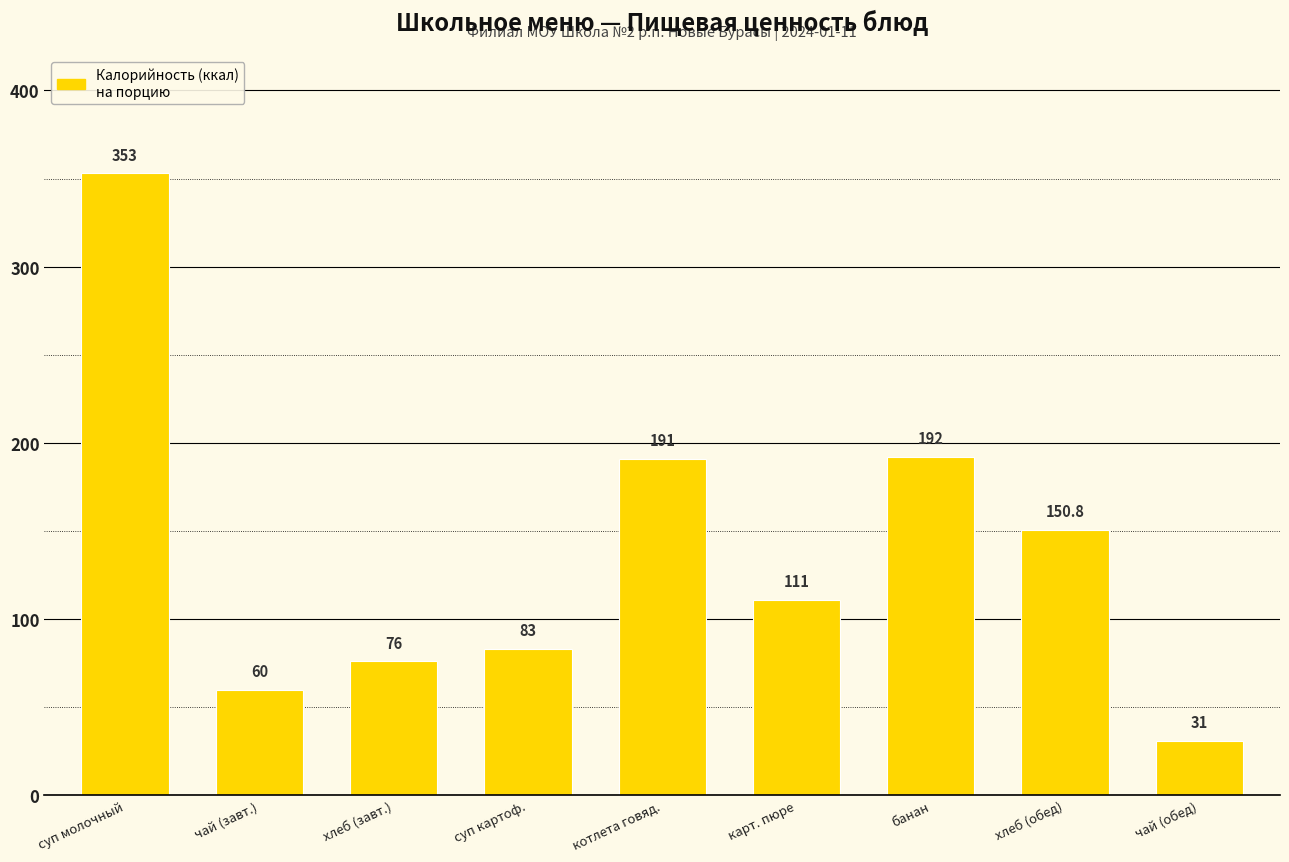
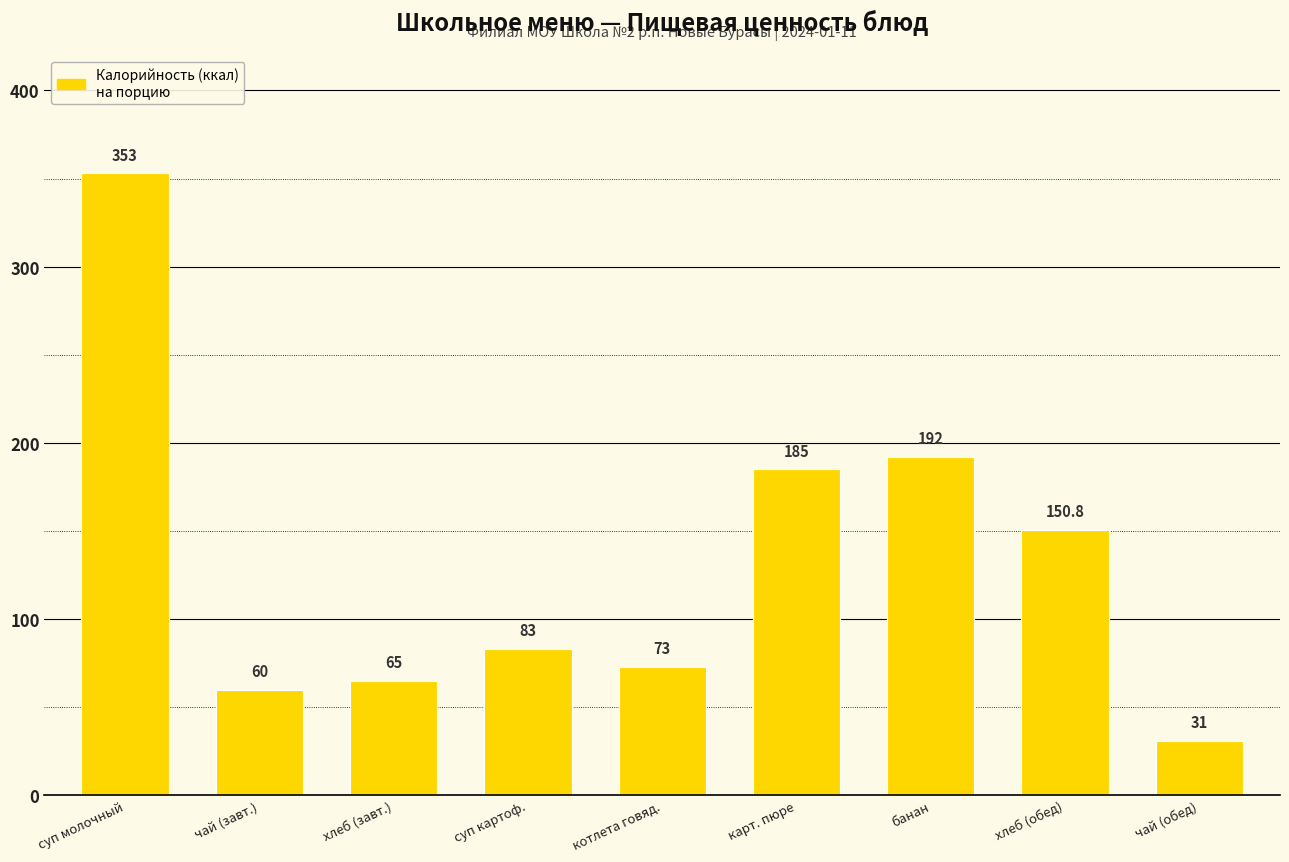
хлеб (завт.): 76 -> 65
котлета говяд.: 191 -> 73
карт. пюре: 111 -> 185
